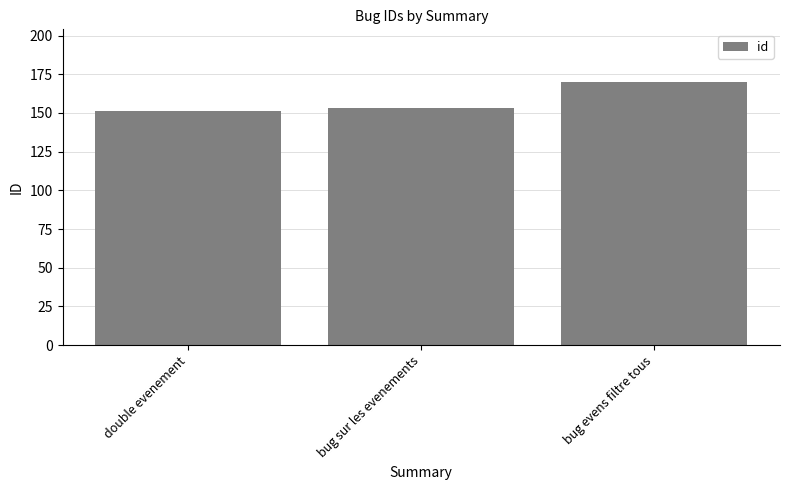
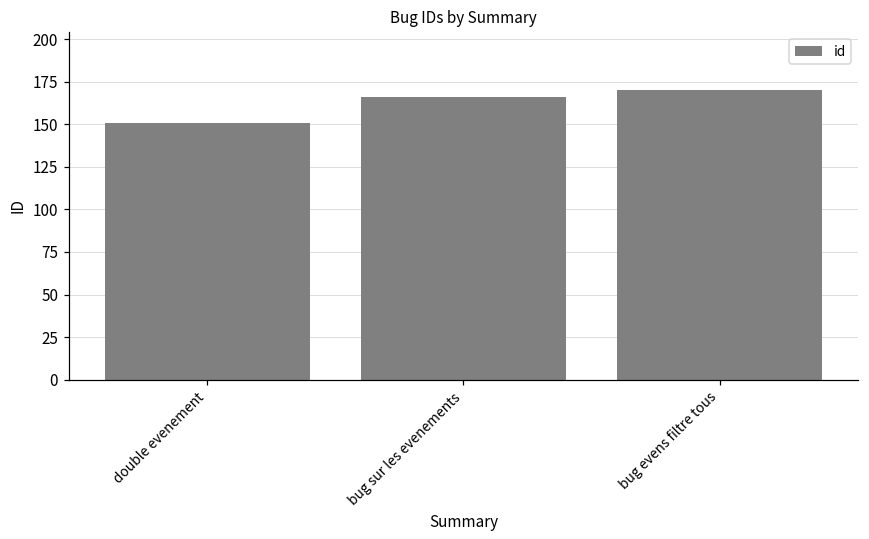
bug sur les evenements: 153 -> 166
